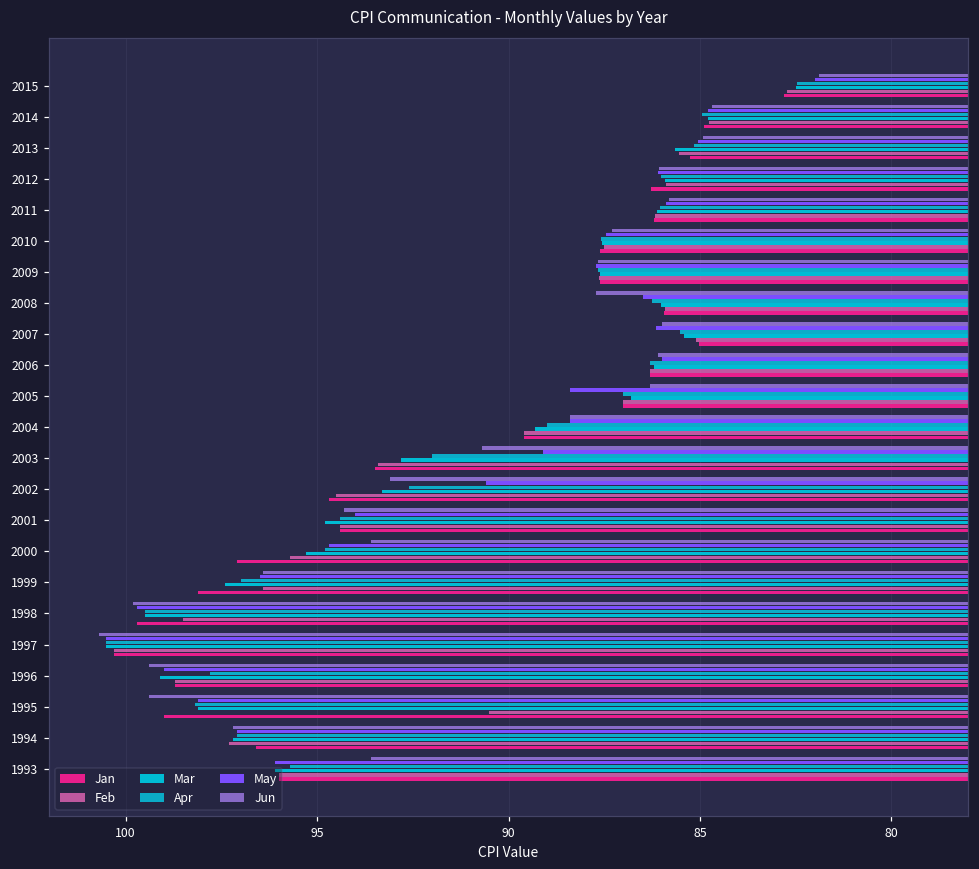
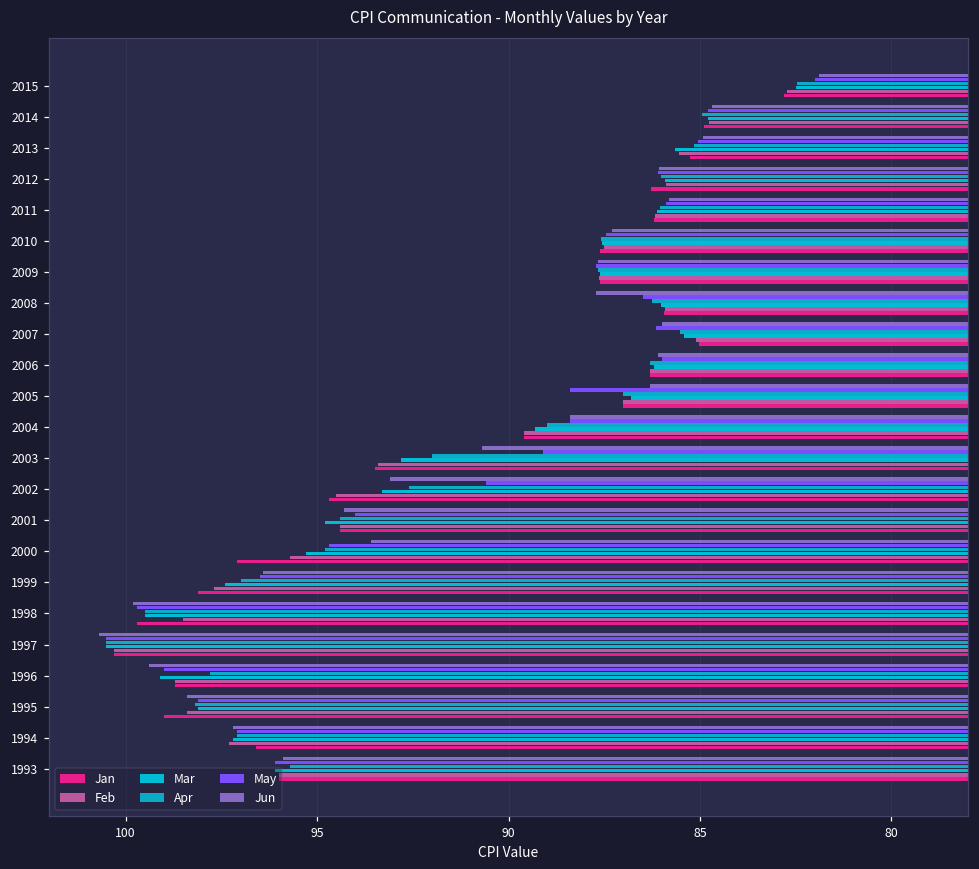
Feb, 1999: 96.4 -> 97.7
Jun, 1995: 99.4 -> 98.4
Feb, 1995: 90.5 -> 98.4
Jun, 1993: 93.6 -> 95.9
